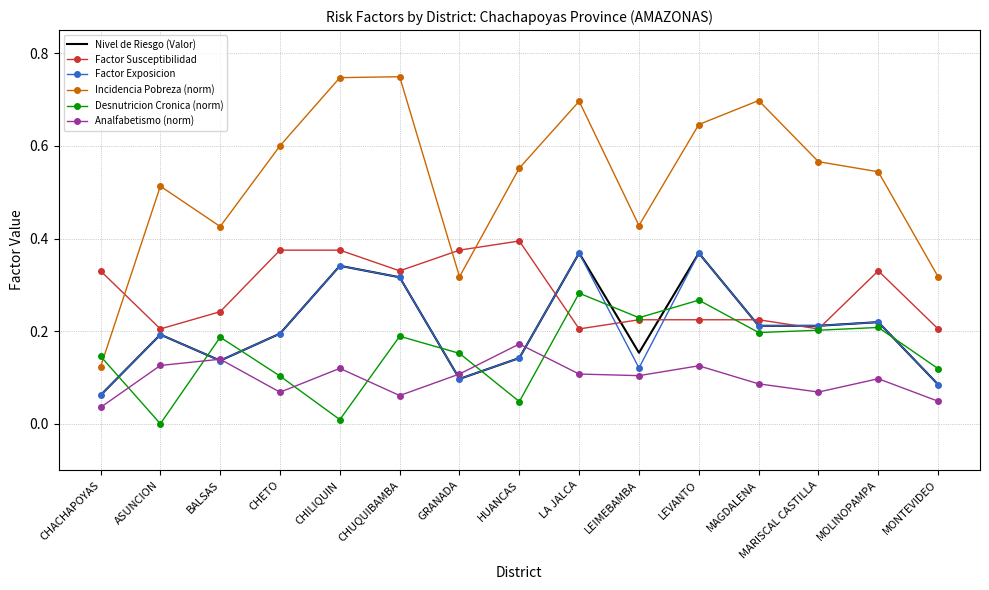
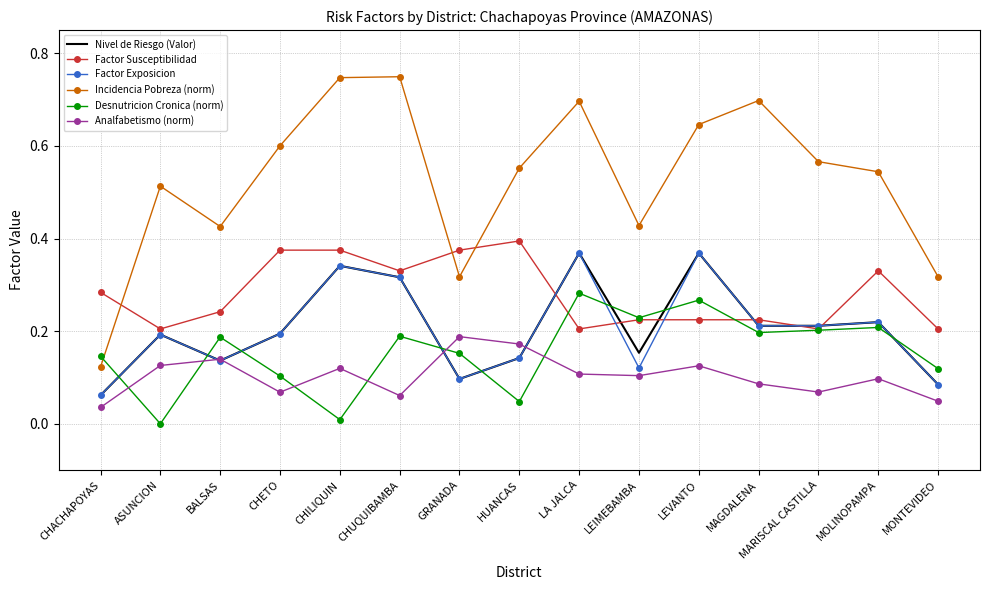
Factor Susceptibilidad, CHACHAPOYAS: 0.33 -> 0.28
Analfabetismo (norm), GRANADA: 0.11 -> 0.19
